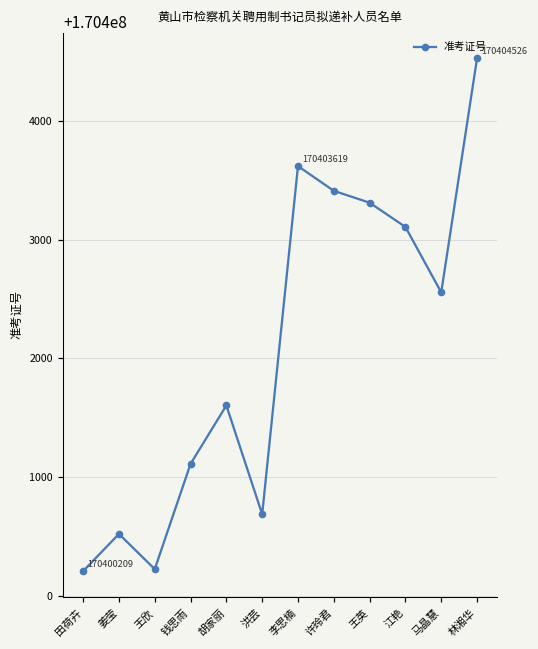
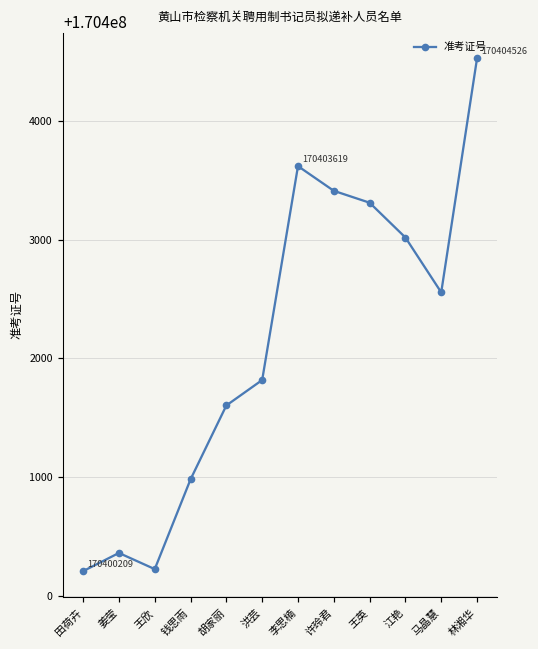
姜莹: 170400520 -> 170400360
钱思雨: 170401110 -> 170400980
洪芸: 170400690 -> 170401820
江艳: 170403110 -> 170403020
